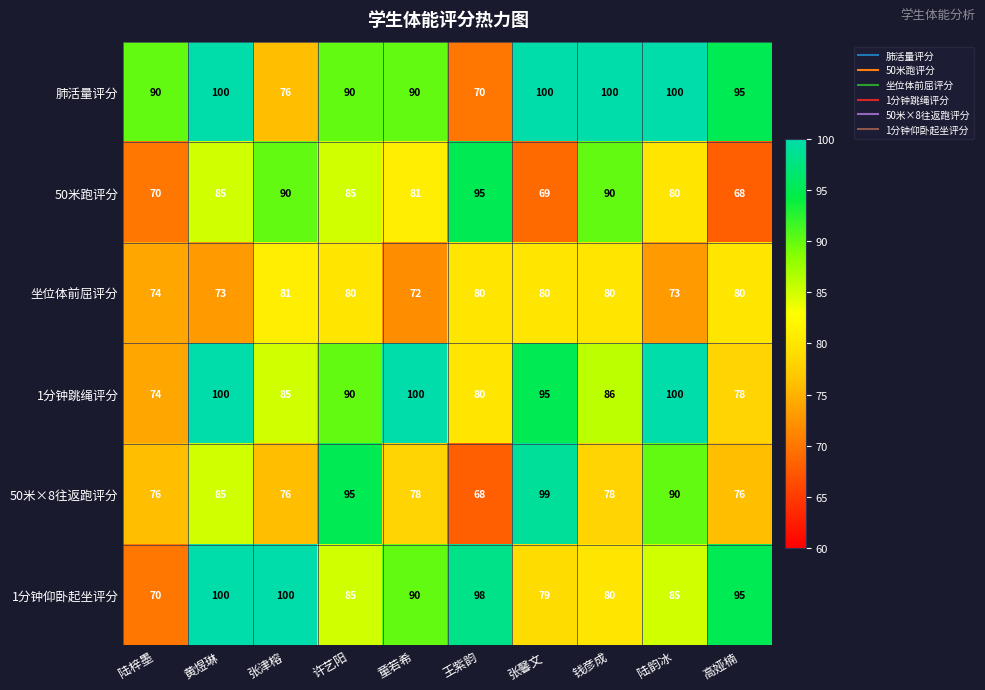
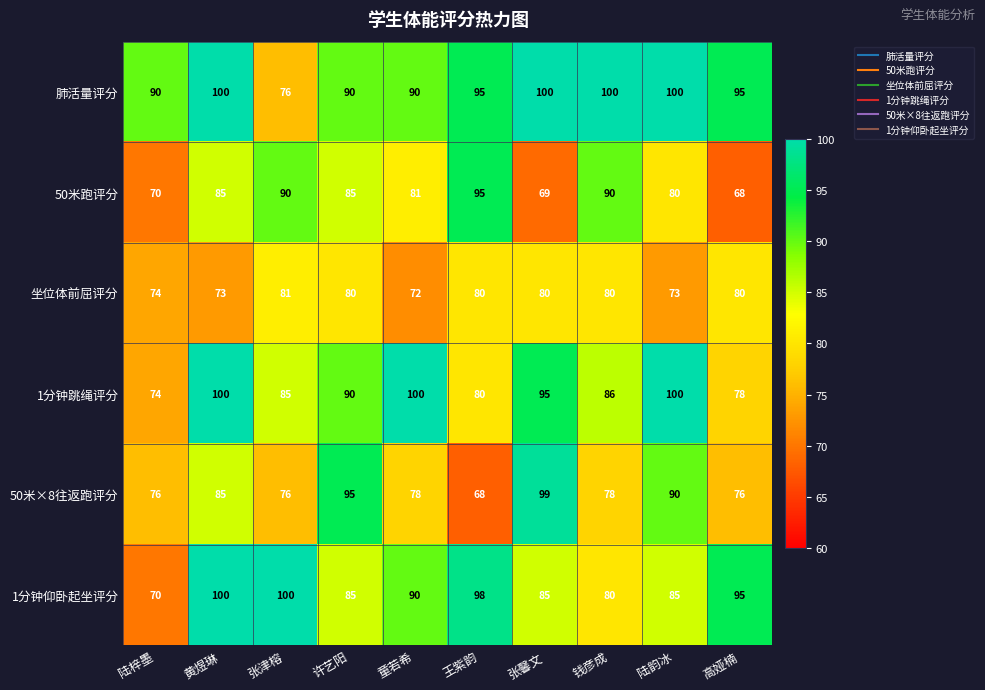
肺活量评分, 王紫韵: 70 -> 95
1分钟仰卧起坐评分, 张馨文: 79 -> 85
